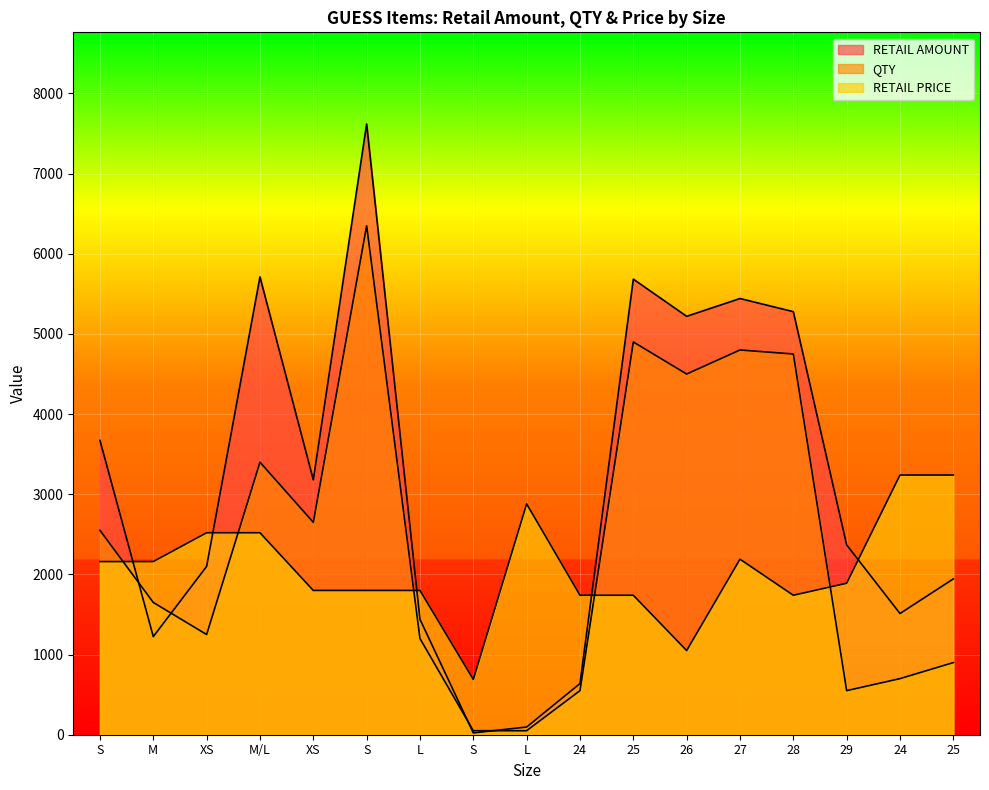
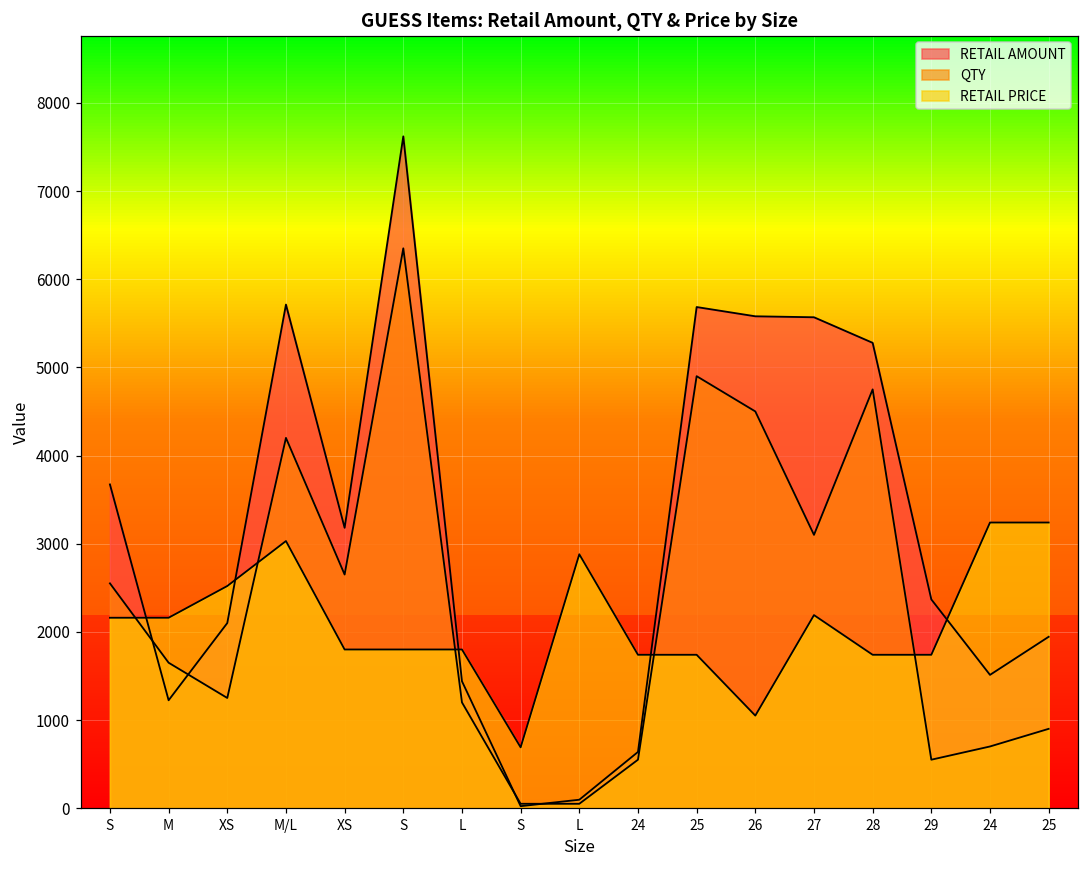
QTY, M/L: 3400 -> 4200
RETAIL PRICE, M/L: 2500 -> 3000
RETAIL AMOUNT, 26: 5200 -> 5600
RETAIL AMOUNT, 27: 5400 -> 5600
QTY, 27: 4800 -> 3100
RETAIL PRICE, 29: 1900 -> 1700
